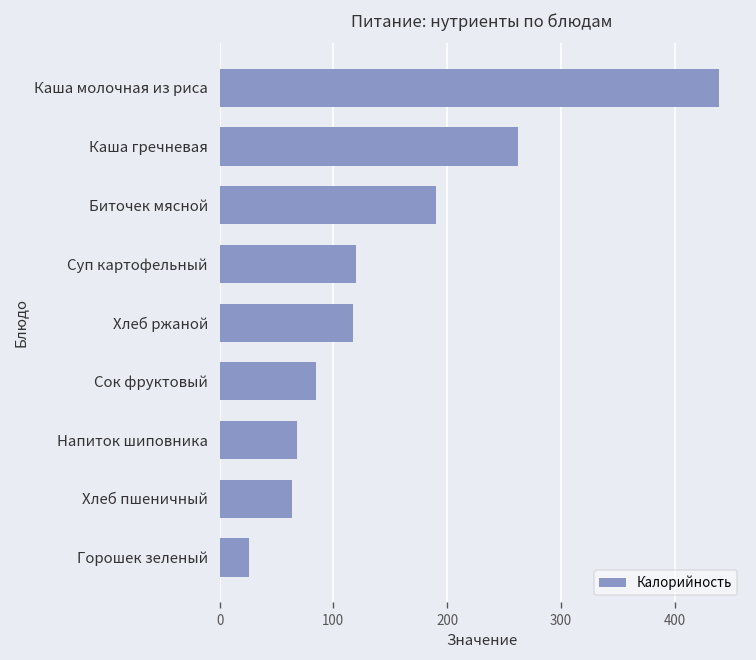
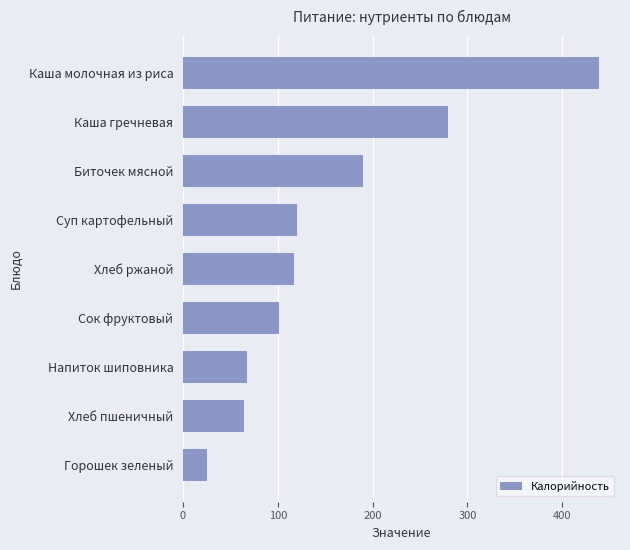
Каша гречневая: 260 -> 280
Сок фруктовый: 90 -> 100
